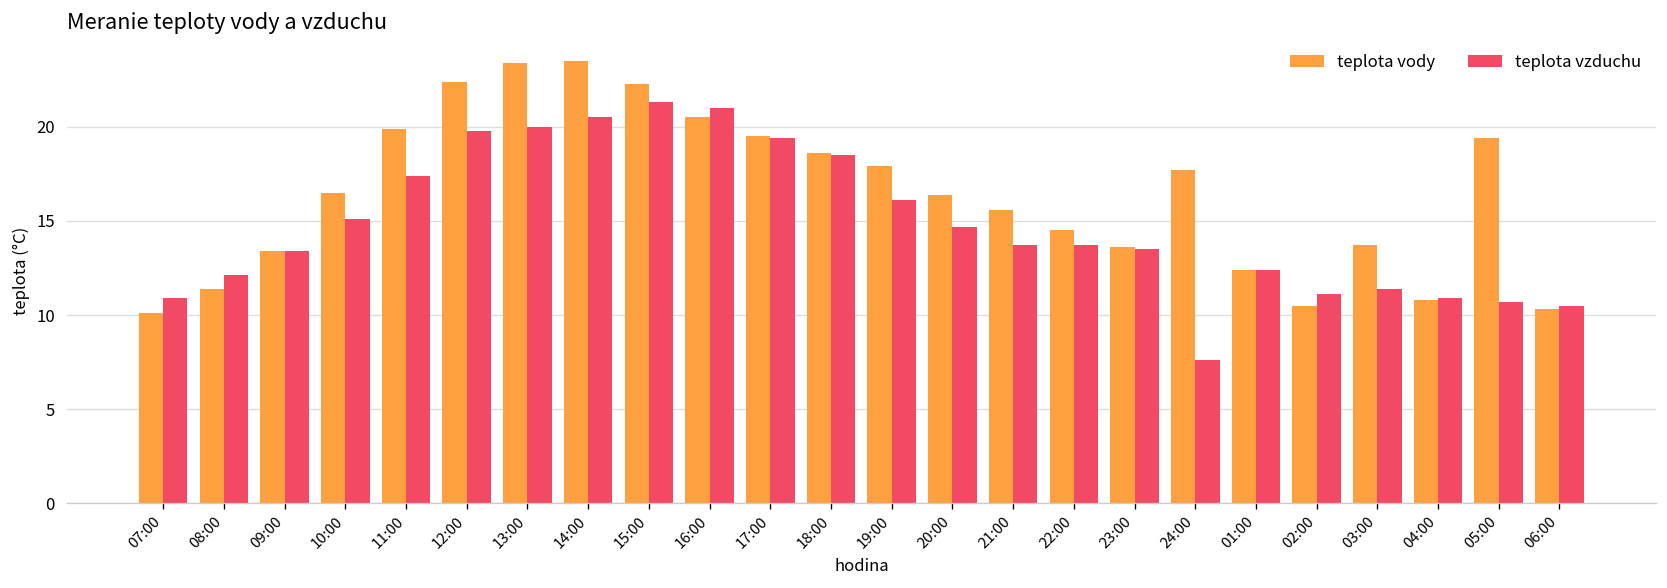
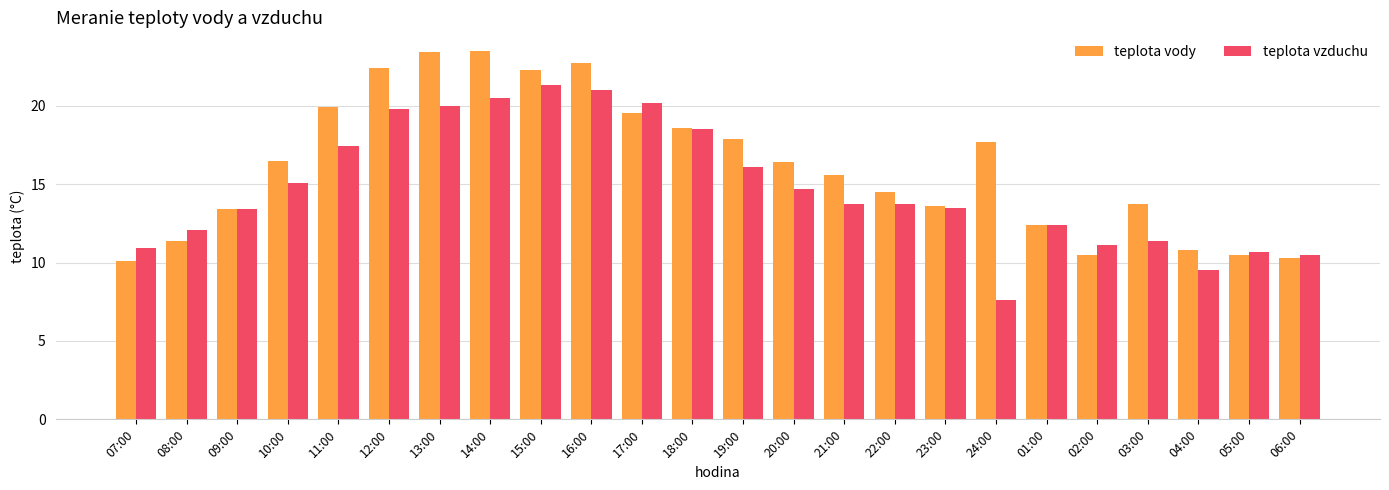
teplota vody, 16:00: 20.5 -> 22.7
teplota vzduchu, 17:00: 19.4 -> 20.2
teplota vzduchu, 04:00: 10.9 -> 9.5
teplota vody, 05:00: 19.4 -> 10.5
